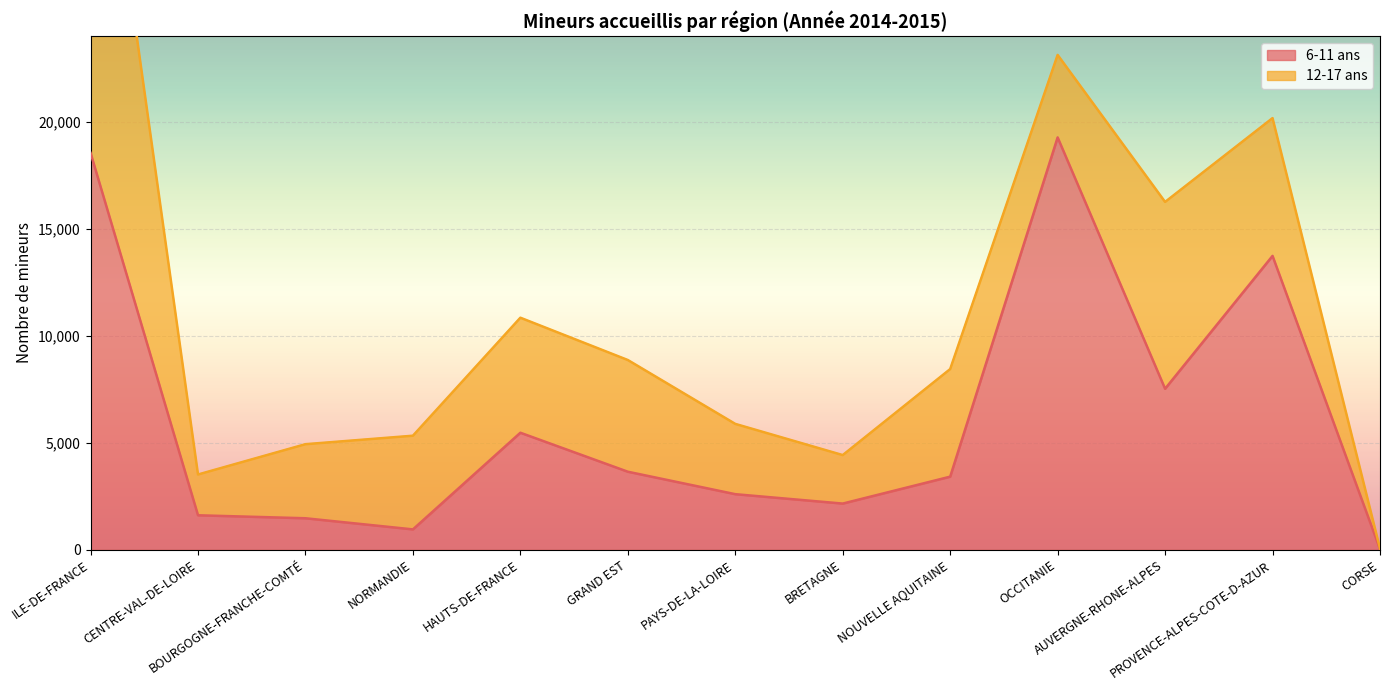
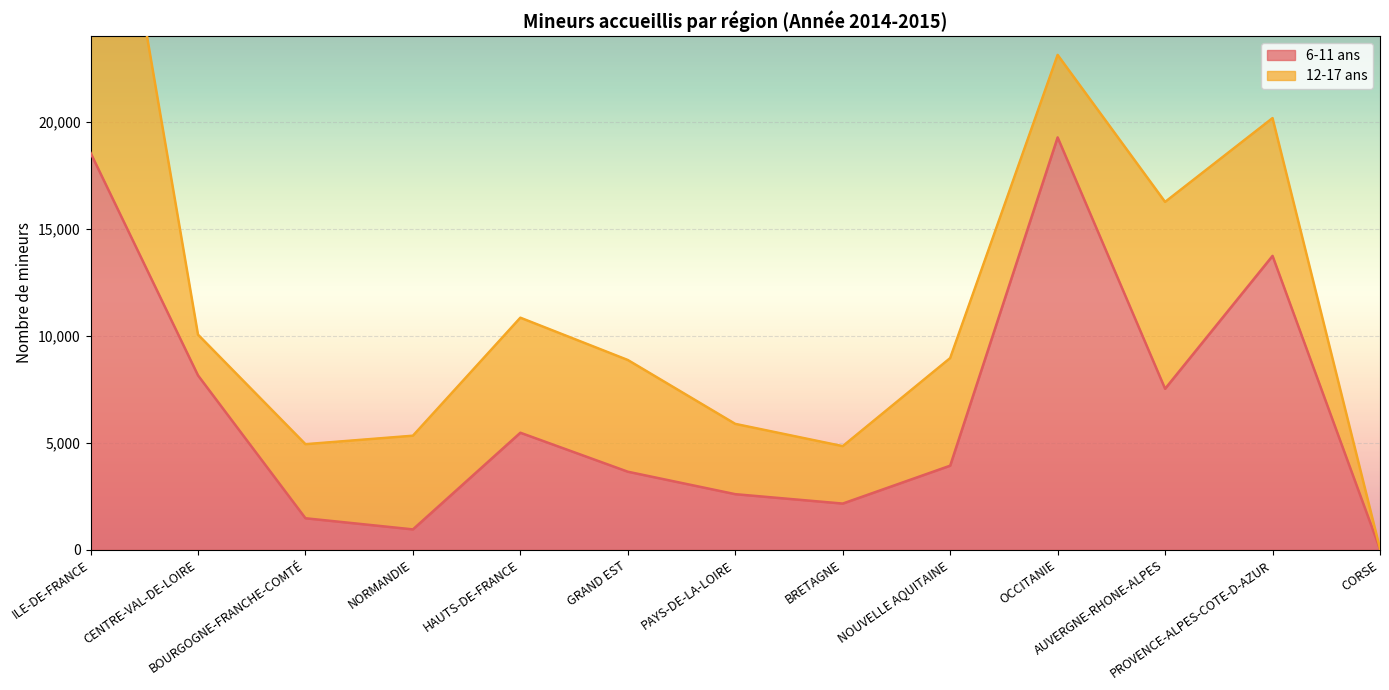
6-11 ans, CENTRE-VAL-DE-LOIRE: 1,600 -> 8,100
12-17 ans, BRETAGNE: 2,300 -> 2,700
6-11 ans, NOUVELLE AQUITAINE: 3,400 -> 3,900
